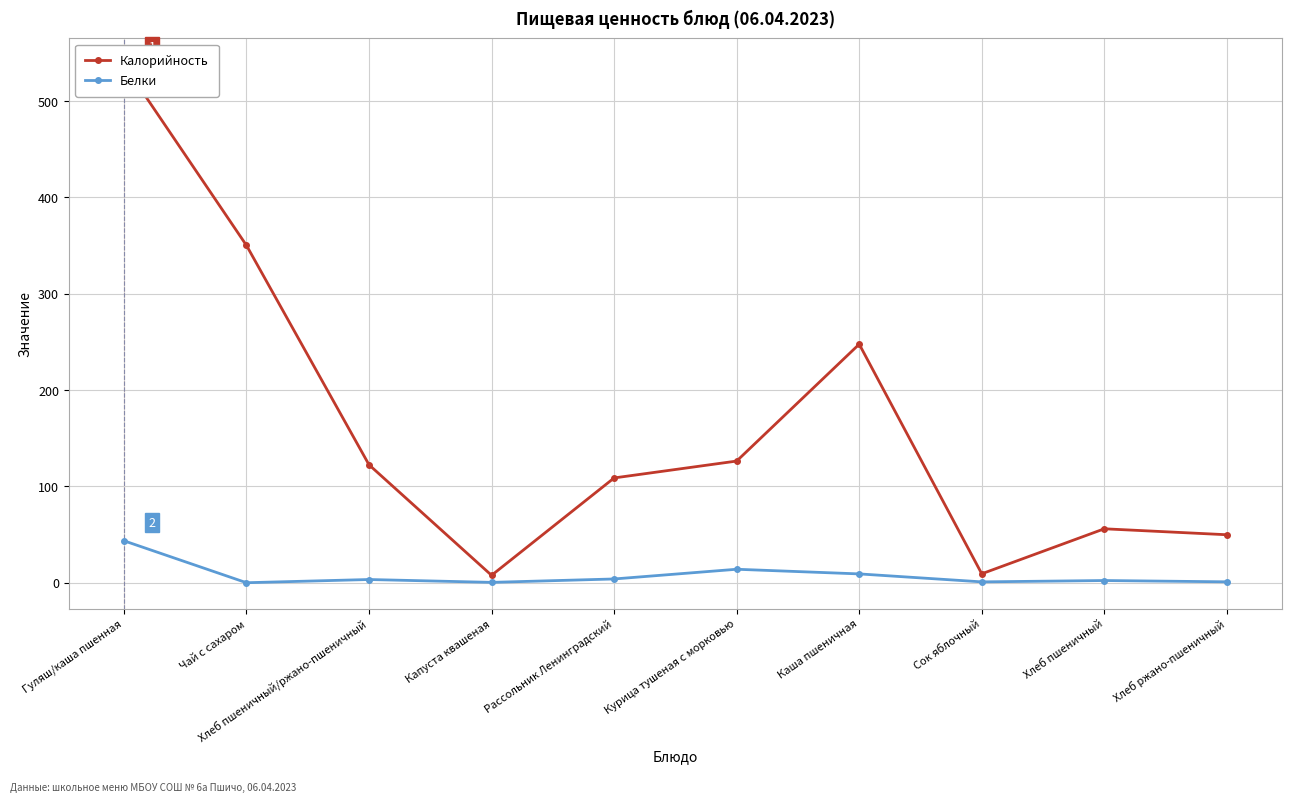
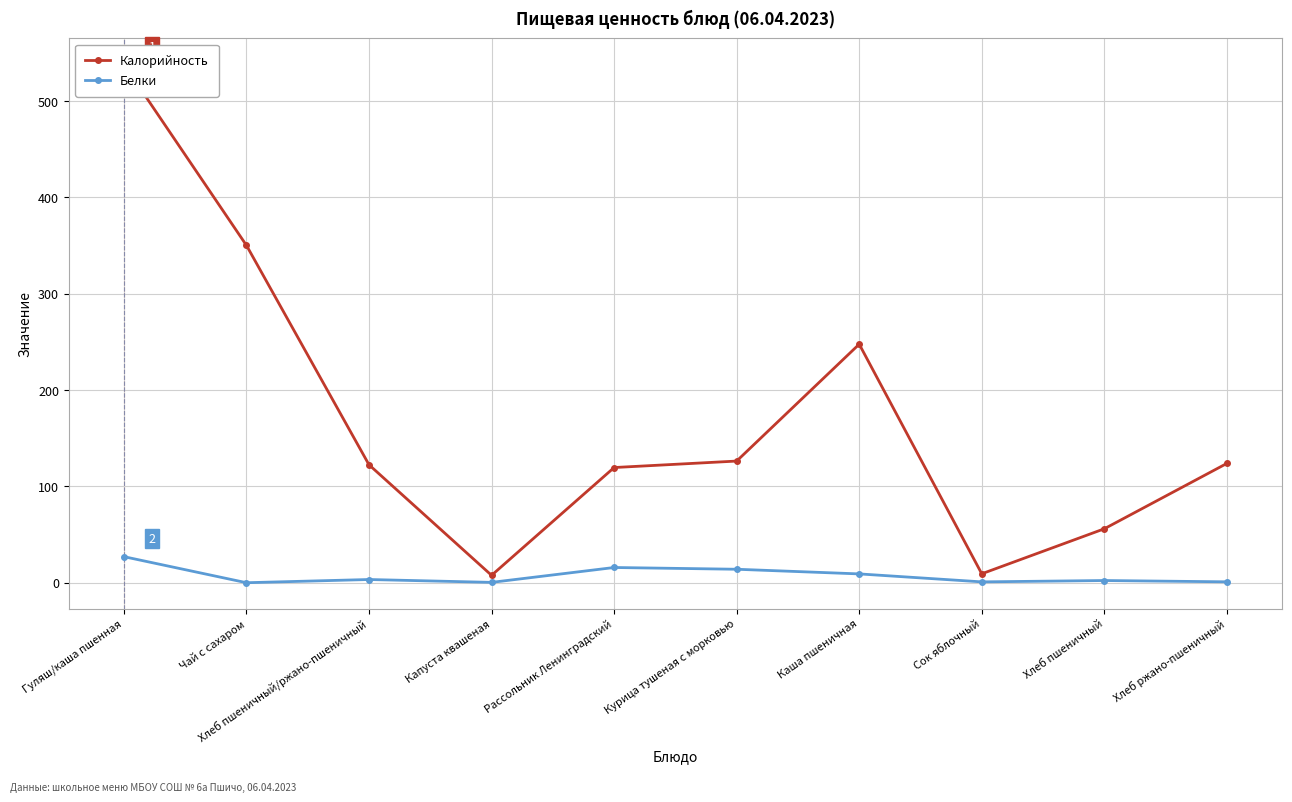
Белки, Гуляш/каша пшенная: 40 -> 30
Калорийность, Рассольник Ленинградский: 110 -> 120
Белки, Рассольник Ленинградский: 0 -> 20
Калорийность, Хлеб ржано-пшеничный: 50 -> 120
